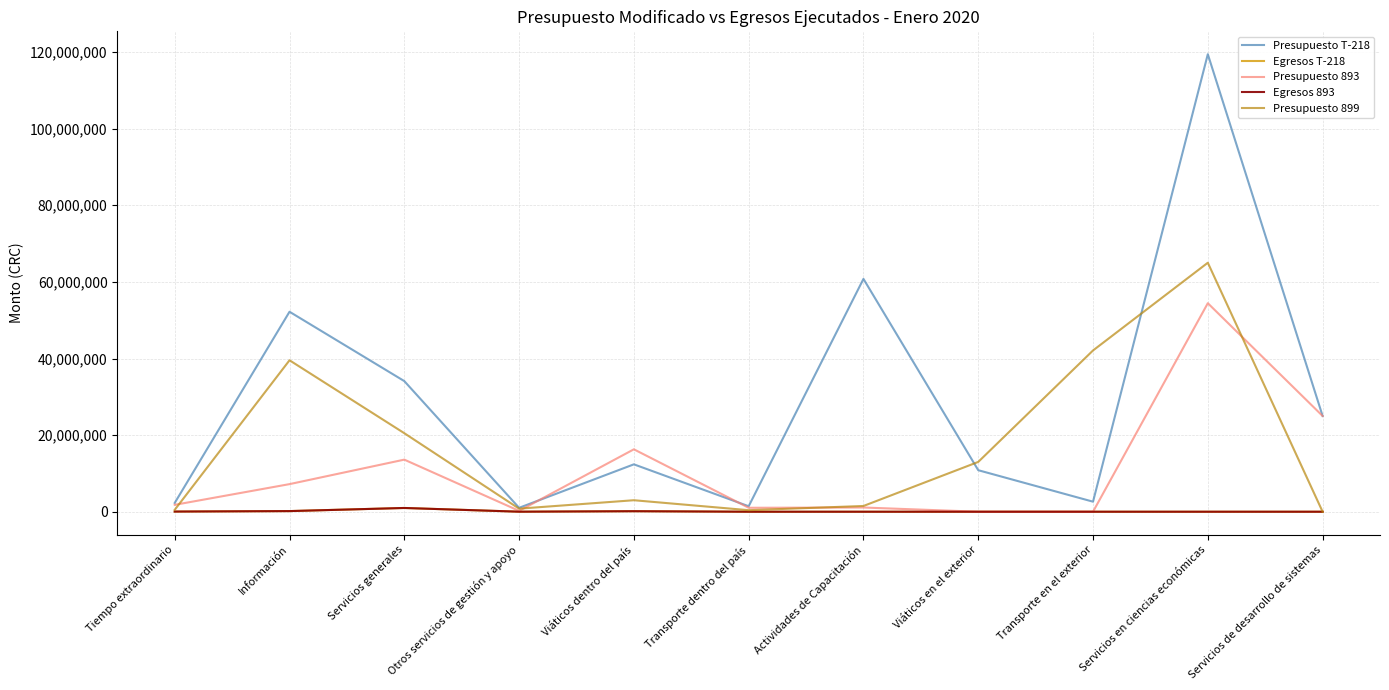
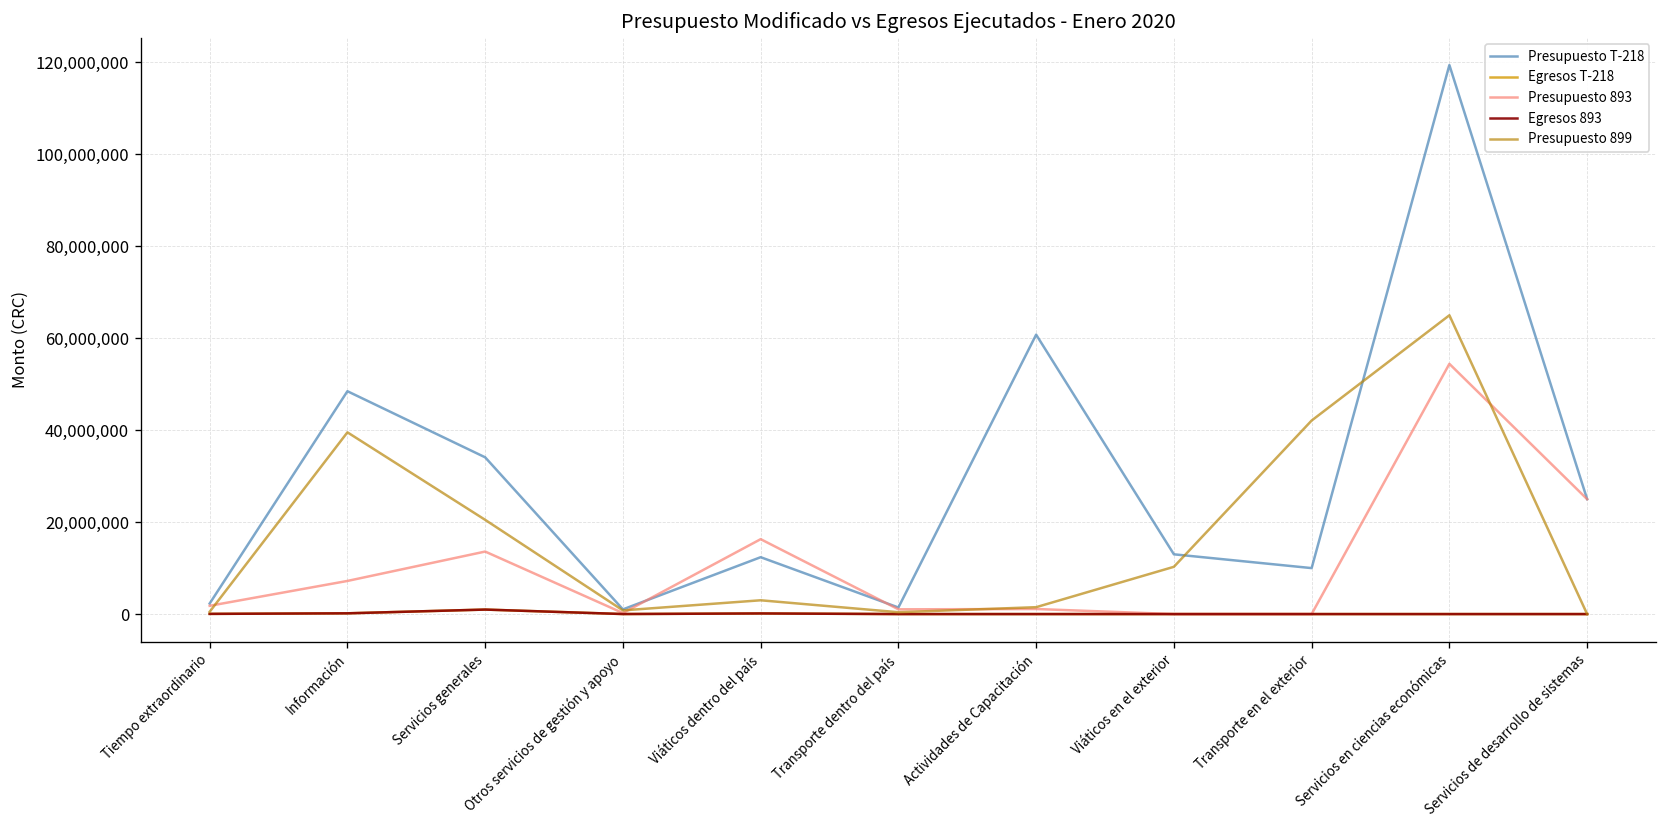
Presupuesto T-218, Información: 52,000,000 -> 48,000,000
Presupuesto T-218, Viáticos en el exterior: 11,000,000 -> 13,000,000
Presupuesto 899, Viáticos en el exterior: 13,000,000 -> 10,000,000
Presupuesto T-218, Transporte en el exterior: 3,000,000 -> 10,000,000
